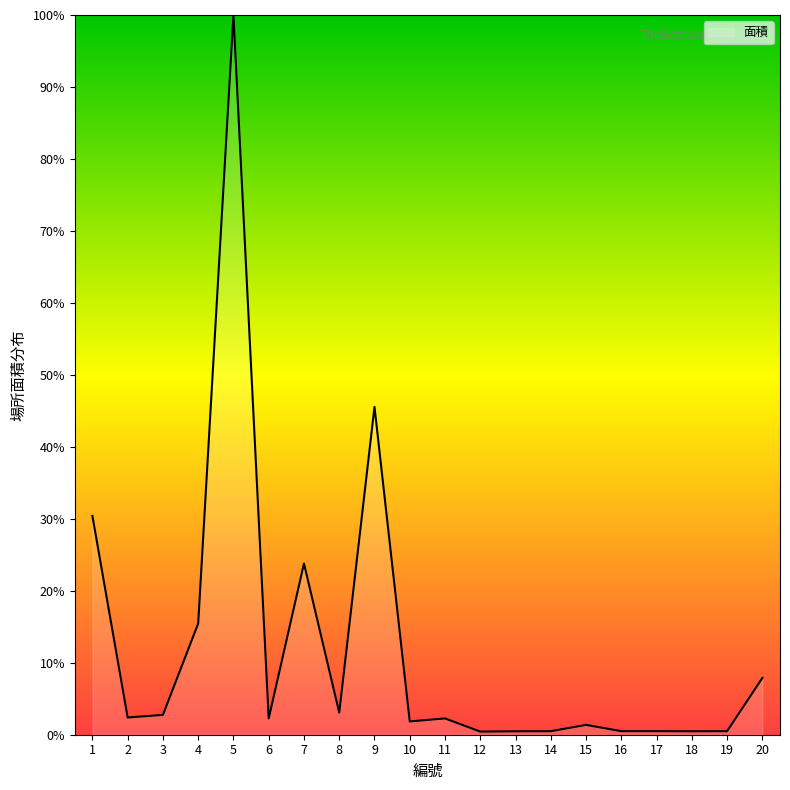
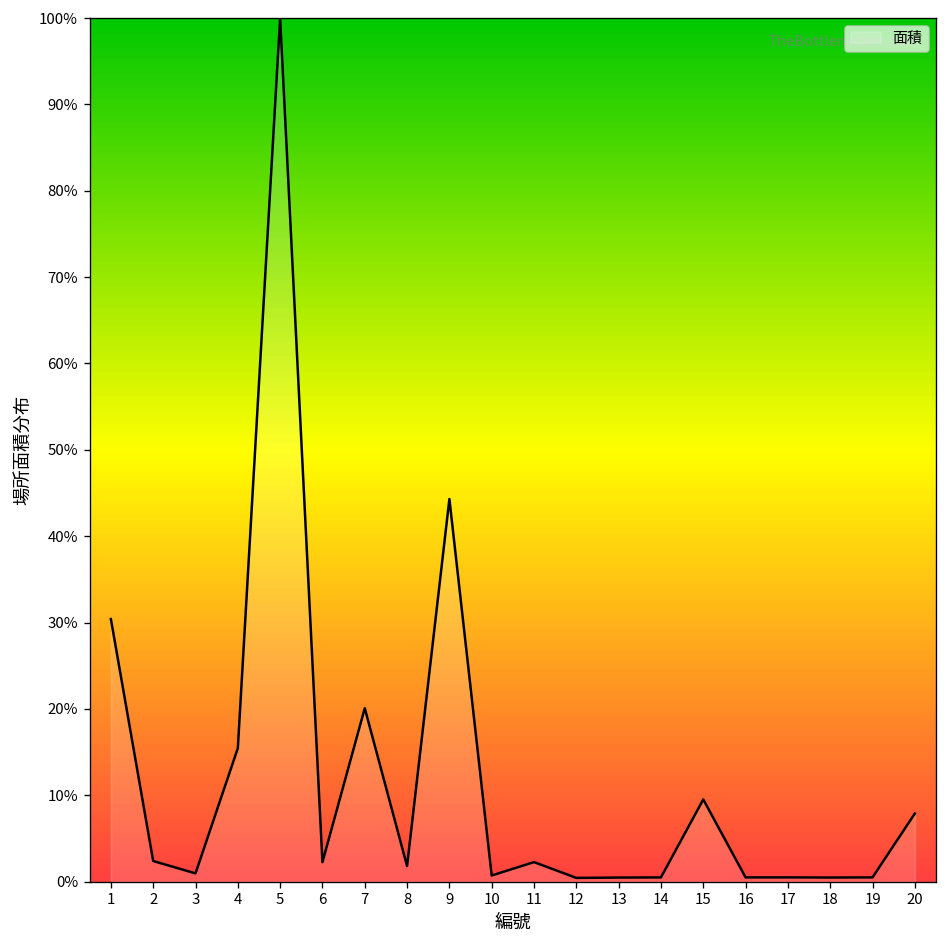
3: 3% -> 1%
7: 24% -> 20%
8: 3% -> 2%
9: 46% -> 44%
10: 2% -> 1%
15: 1% -> 10%
